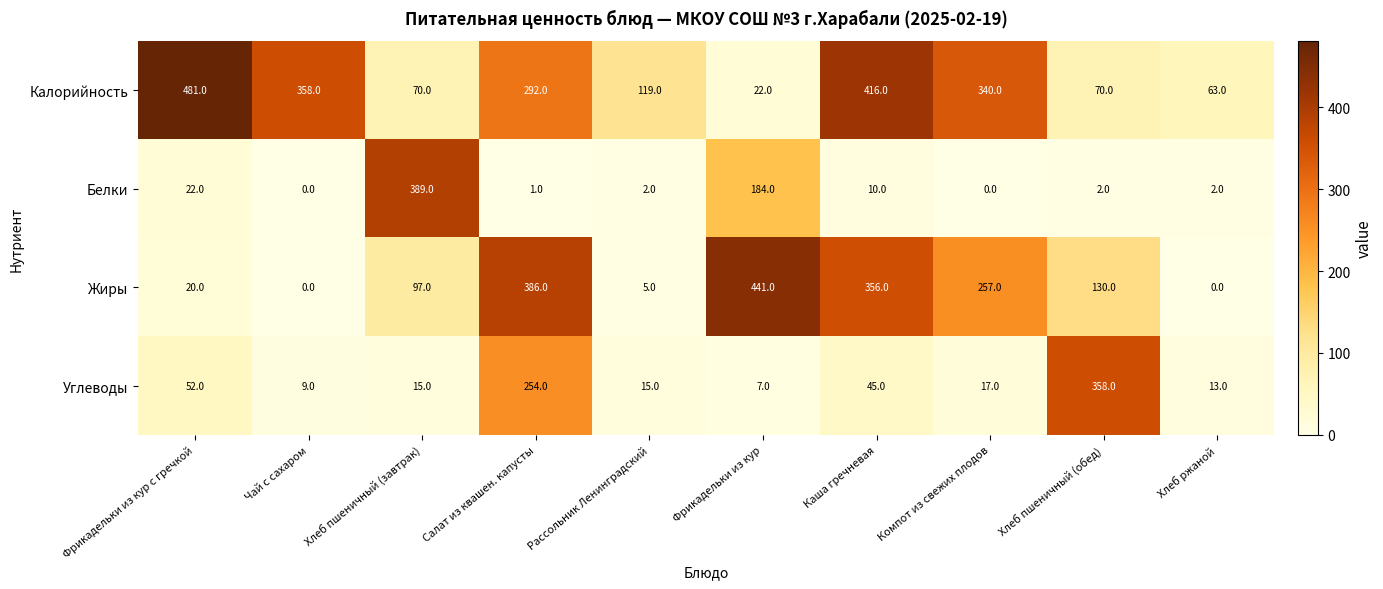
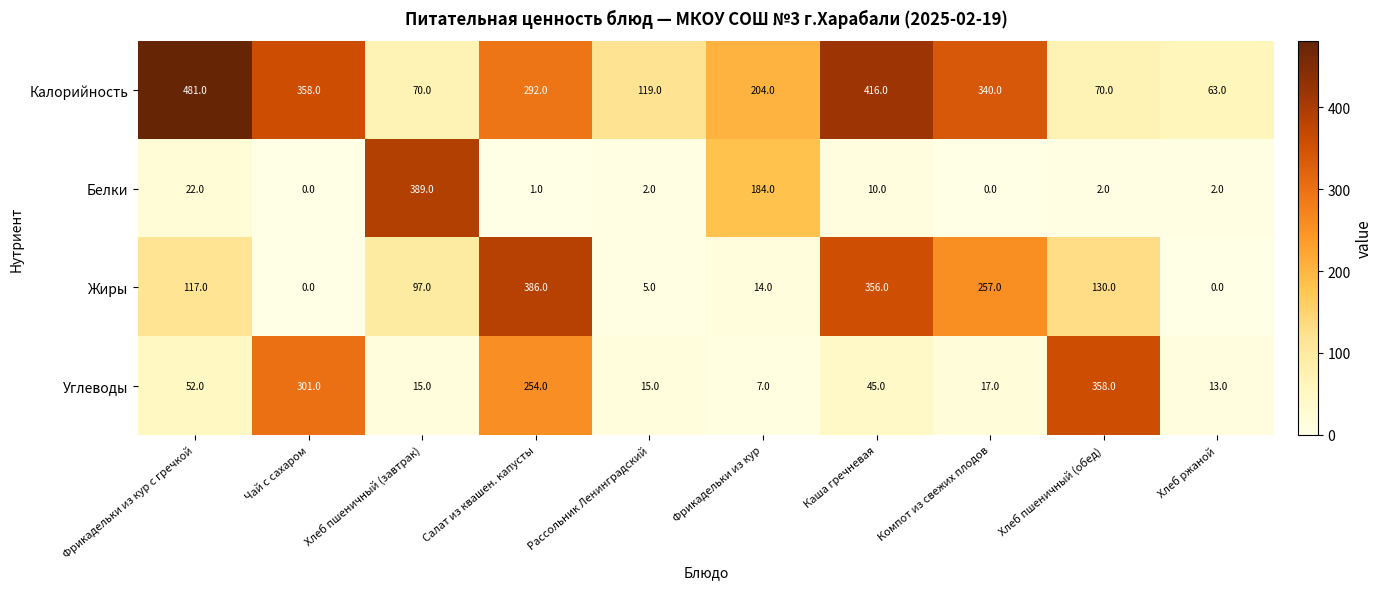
Калорийность, Фрикадельки из кур: 22.0 -> 204.0
Жиры, Фрикадельки из кур с гречкой: 20.0 -> 117.0
Жиры, Фрикадельки из кур: 441.0 -> 14.0
Углеводы, Чай с сахаром: 9.0 -> 301.0
